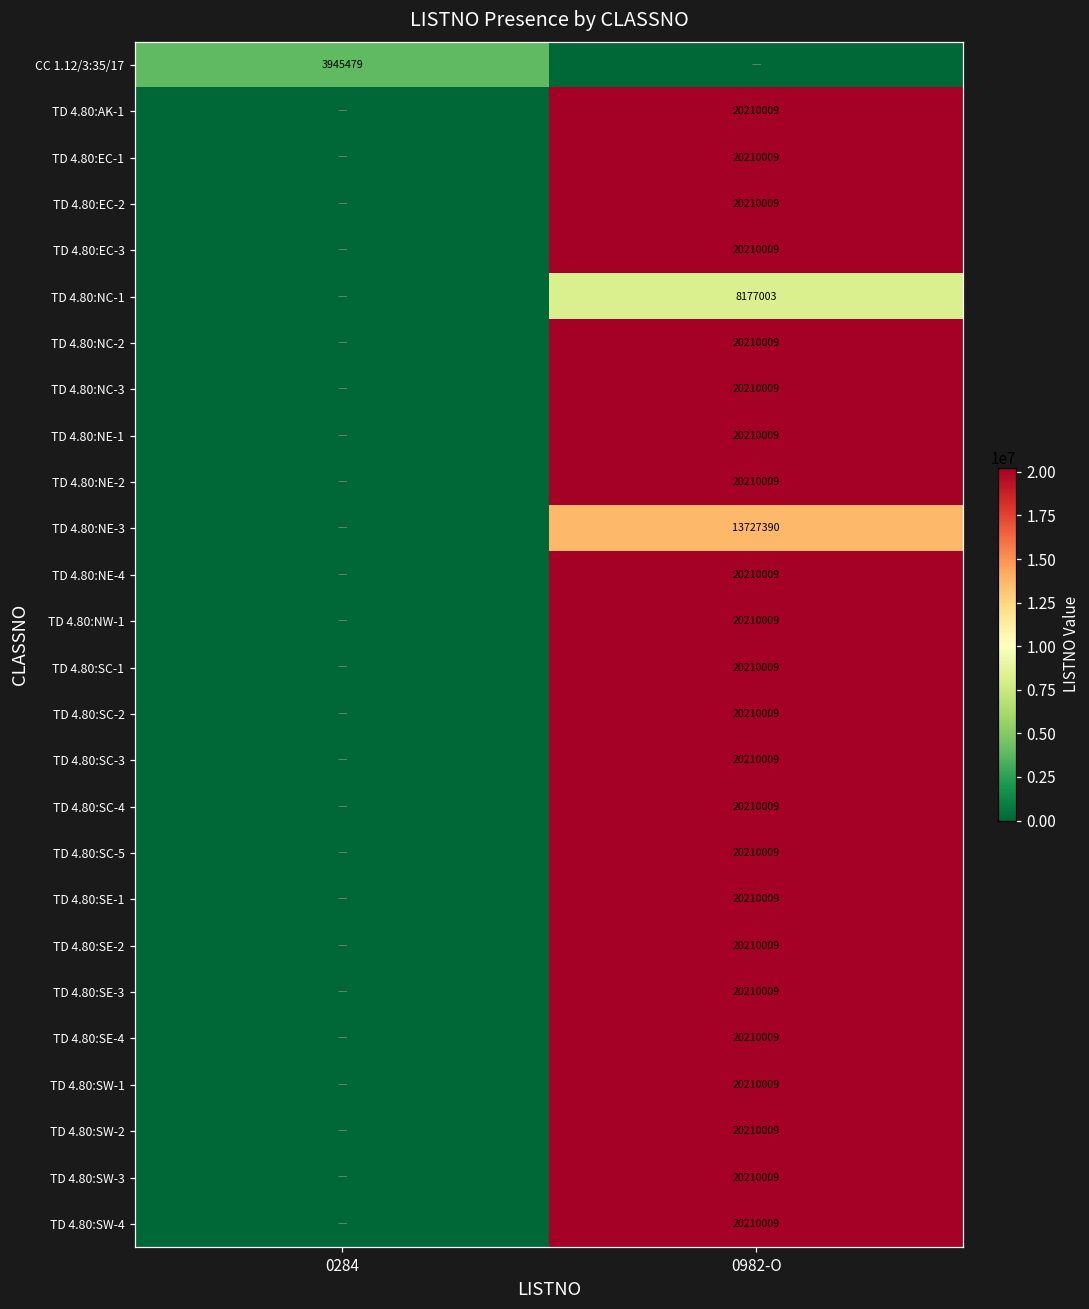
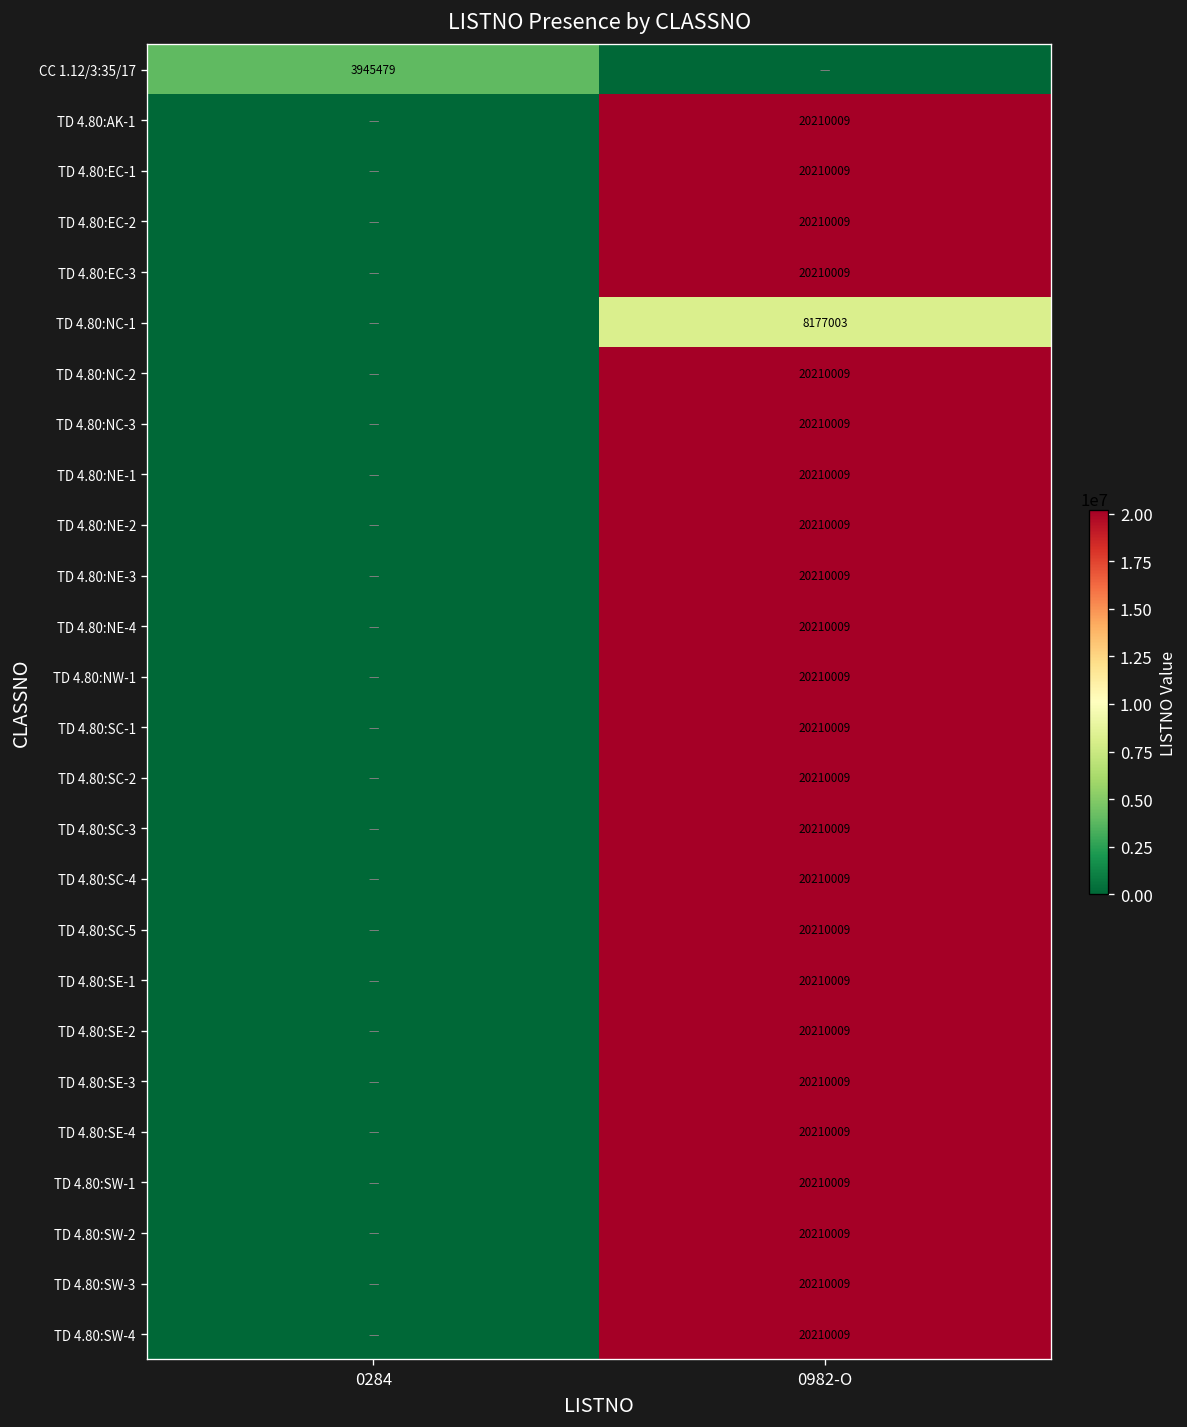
TD 4.80:NE-3, 0982-O: 13727390 -> 20210009
